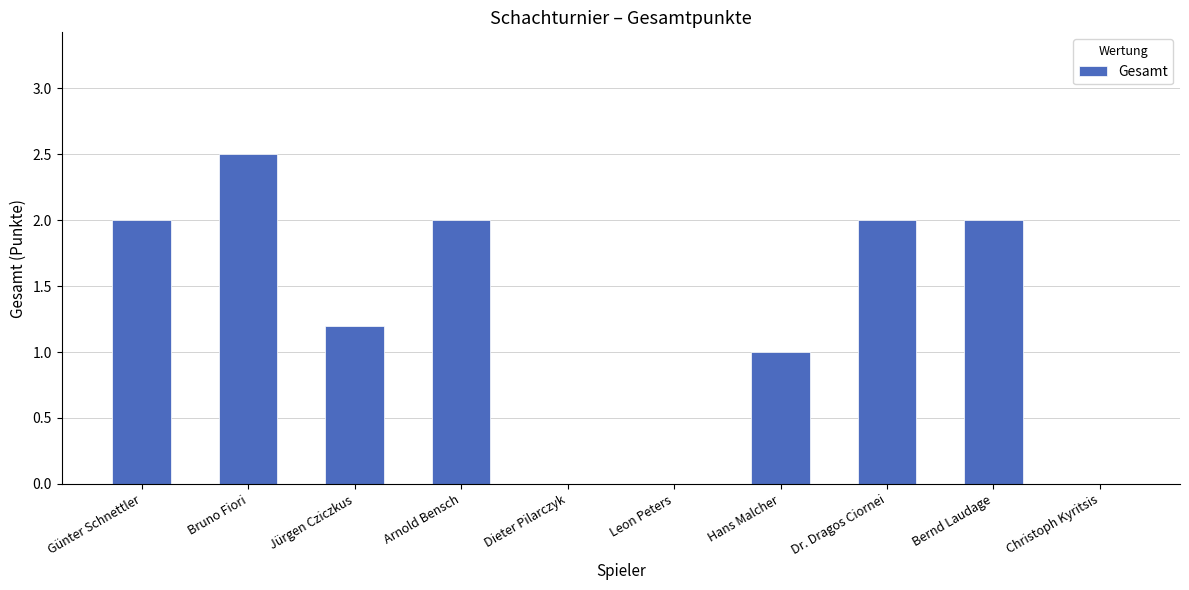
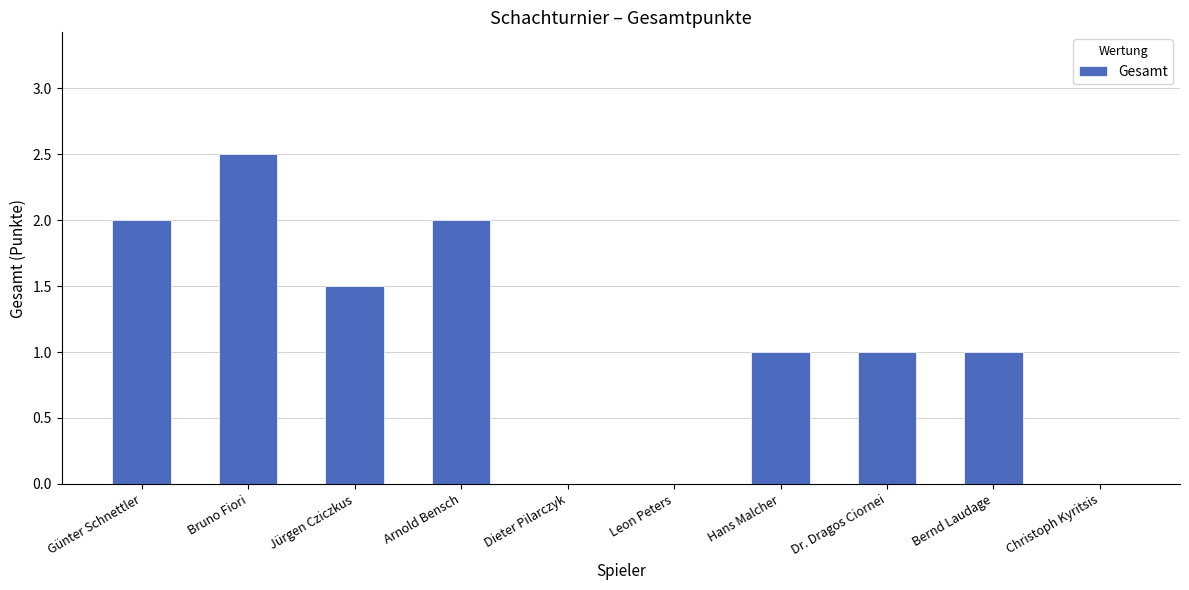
Jürgen Cziczkus: 1.2 -> 1.5
Dr. Dragos Ciornei: 2 -> 1
Bernd Laudage: 2 -> 1
